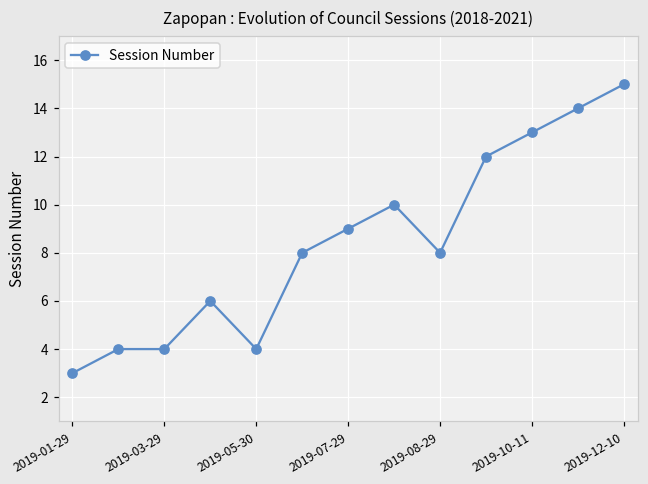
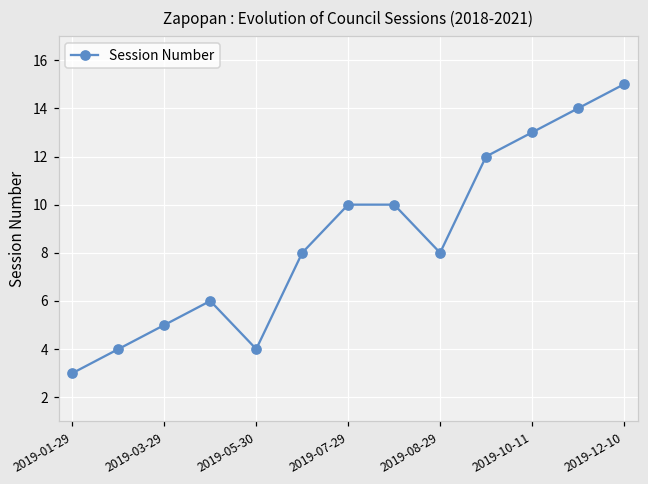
2019-03-29: 4 -> 5
2019-07-29: 9 -> 10
